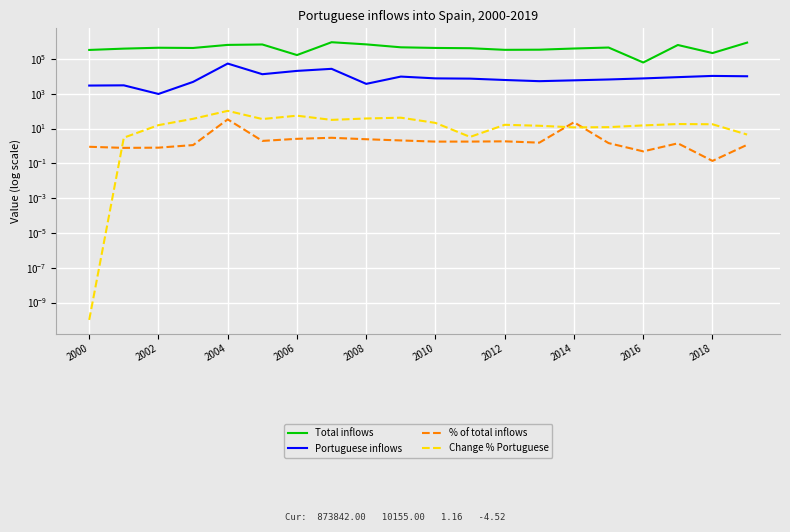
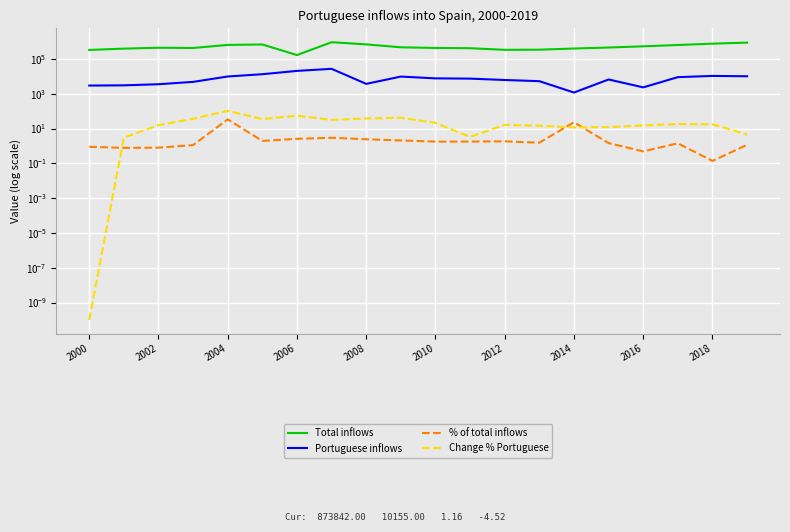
Portuguese inflows, 2002: 1000 -> 4000
Portuguese inflows, 2004: 50000 -> 10000
Portuguese inflows, 2014: 6000 -> 1000
Total inflows, 2016: 60000 -> 500000
Portuguese inflows, 2016: 10000 -> 2000
Total inflows, 2018: 200000 -> 1000000
